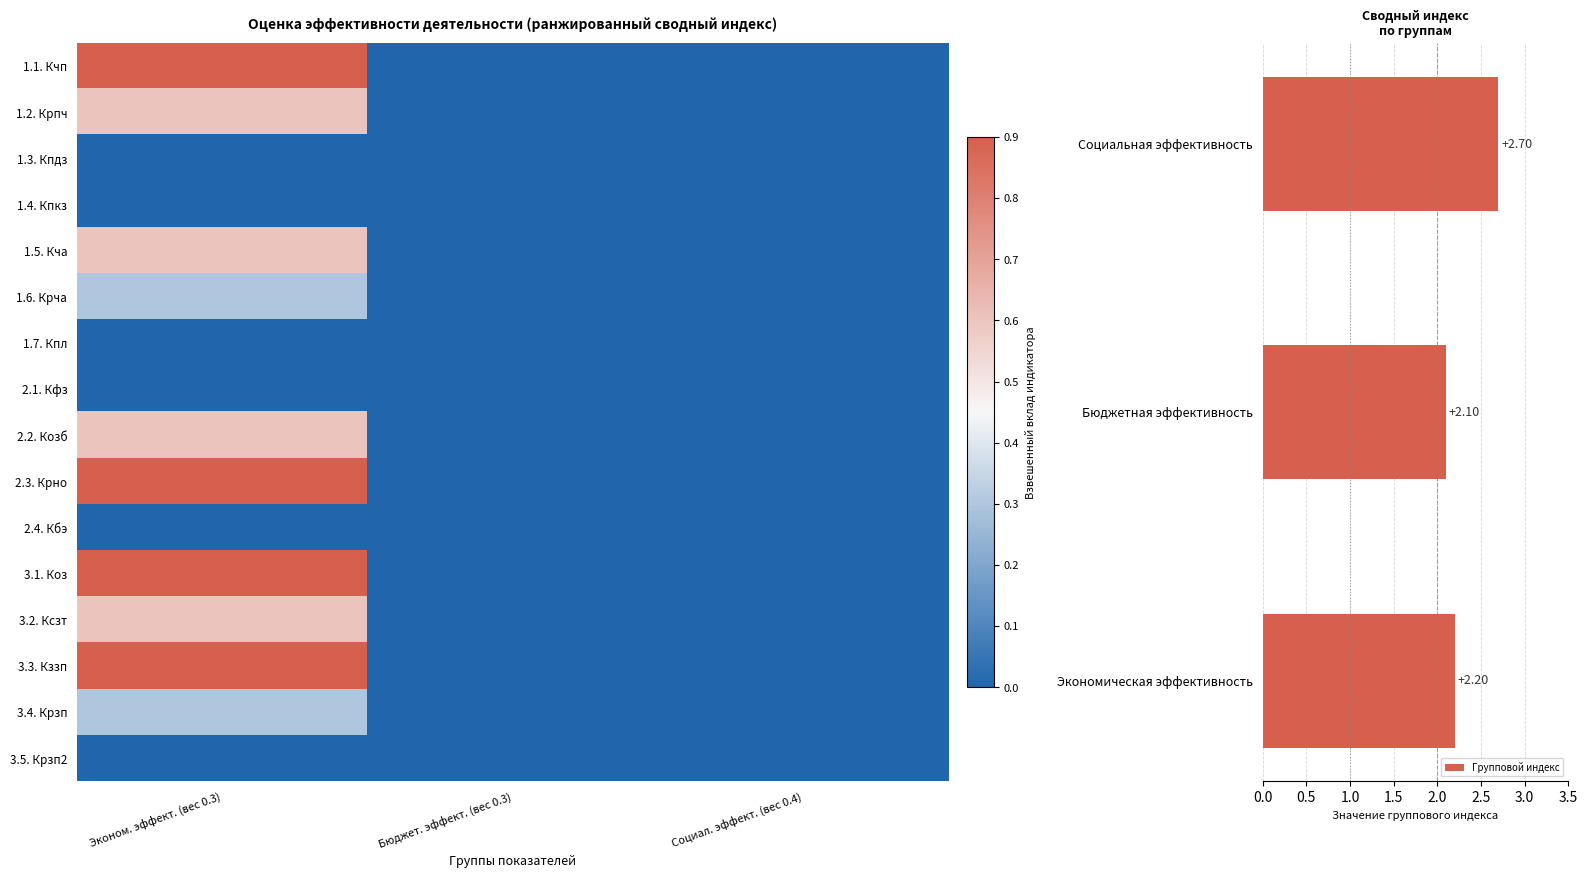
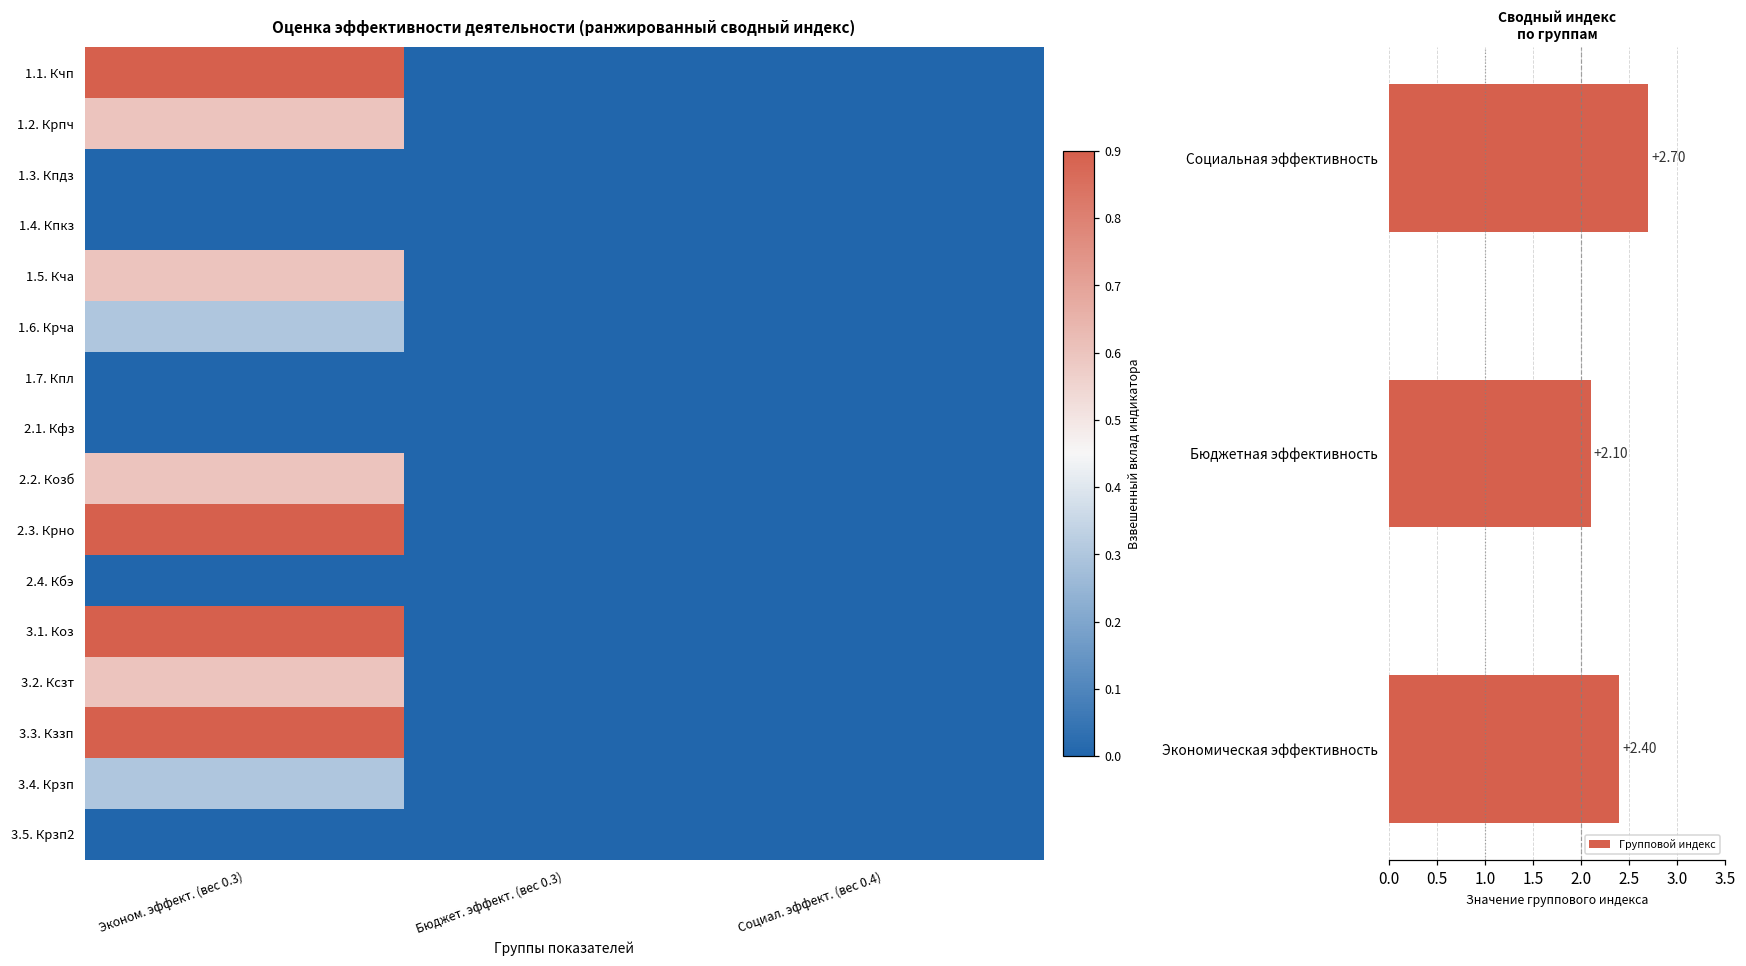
Сводный индекс по группам, Экономическая эффективность: +2.20 -> +2.40
